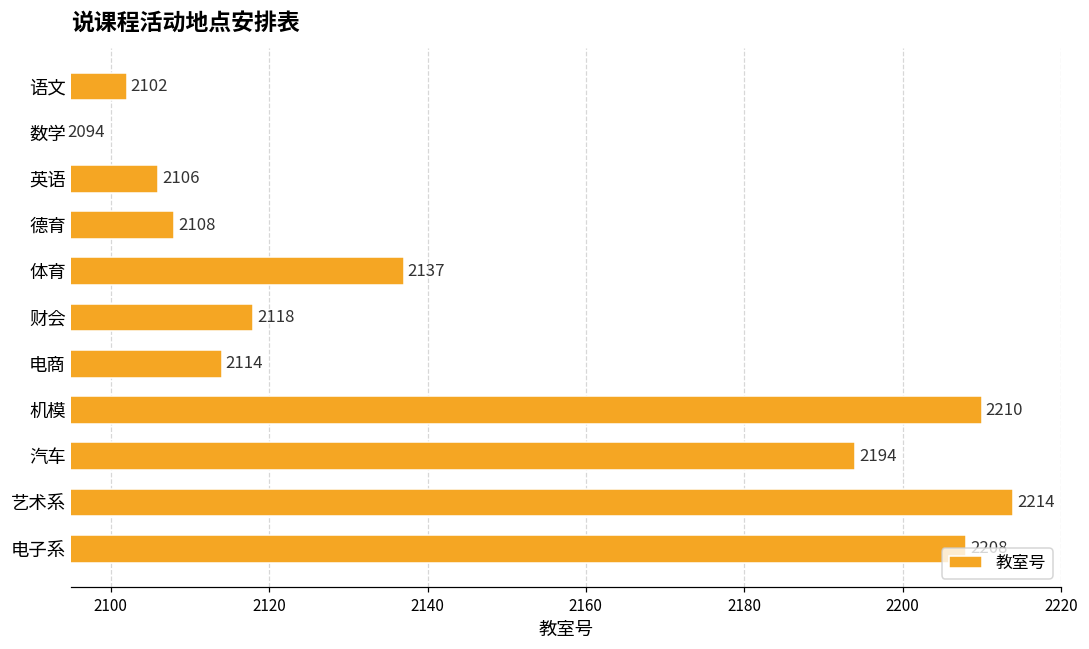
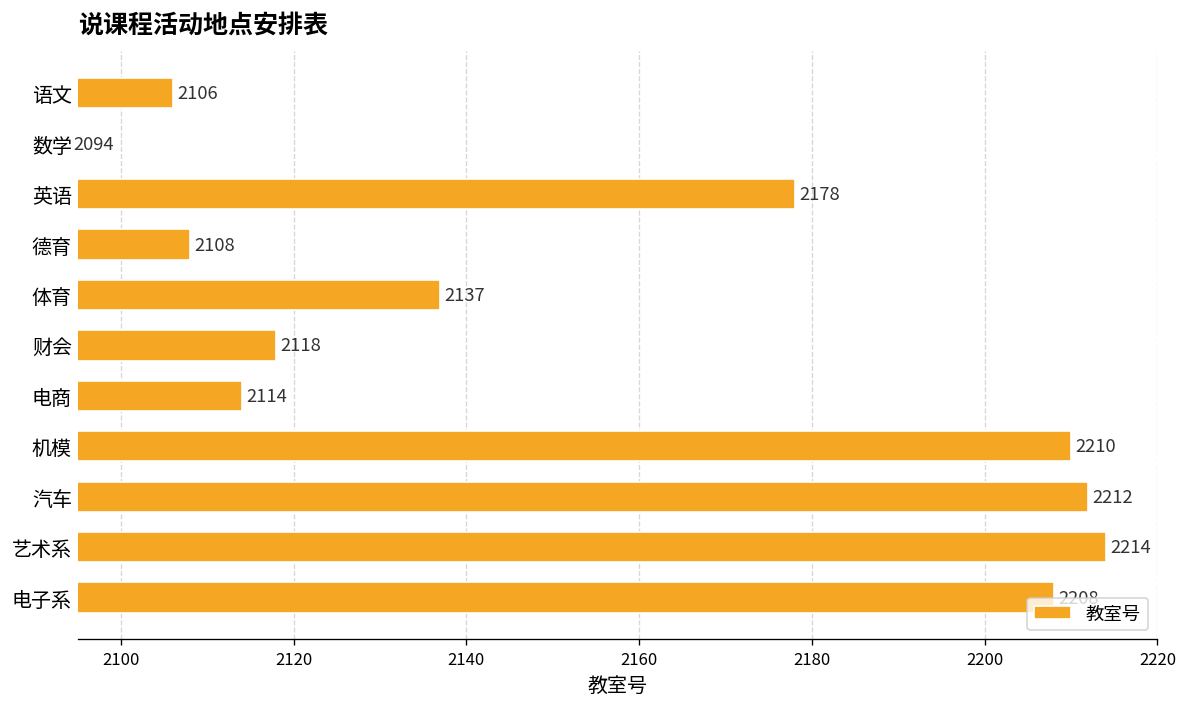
语文: 2102 -> 2106
英语: 2106 -> 2178
汽车: 2194 -> 2212
